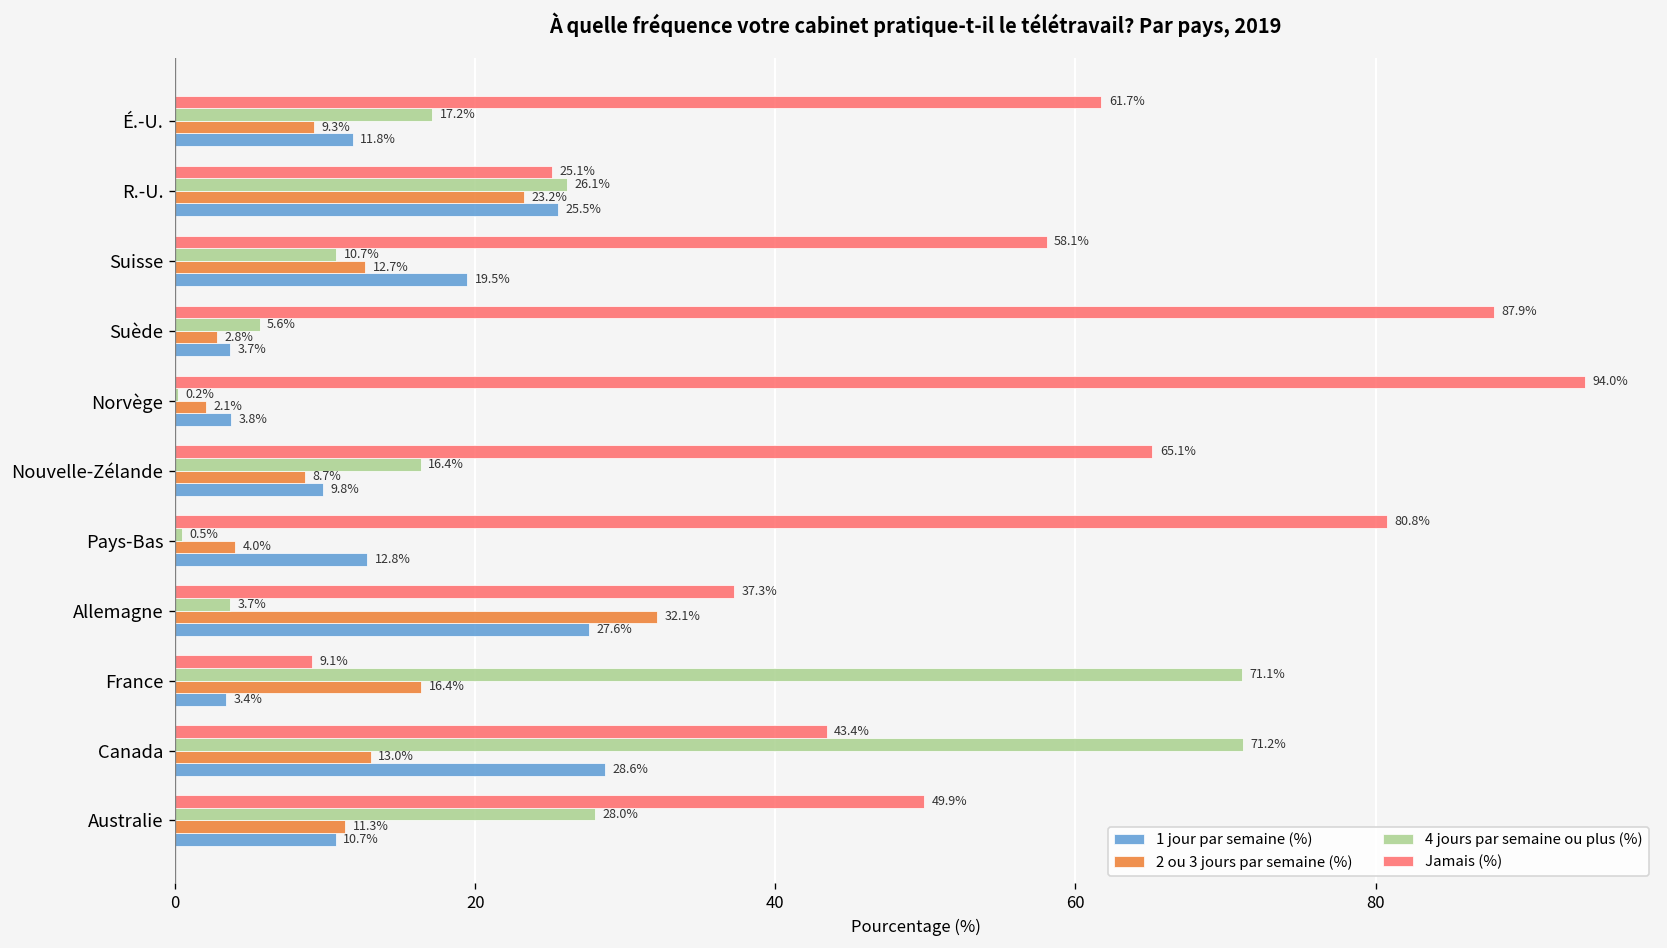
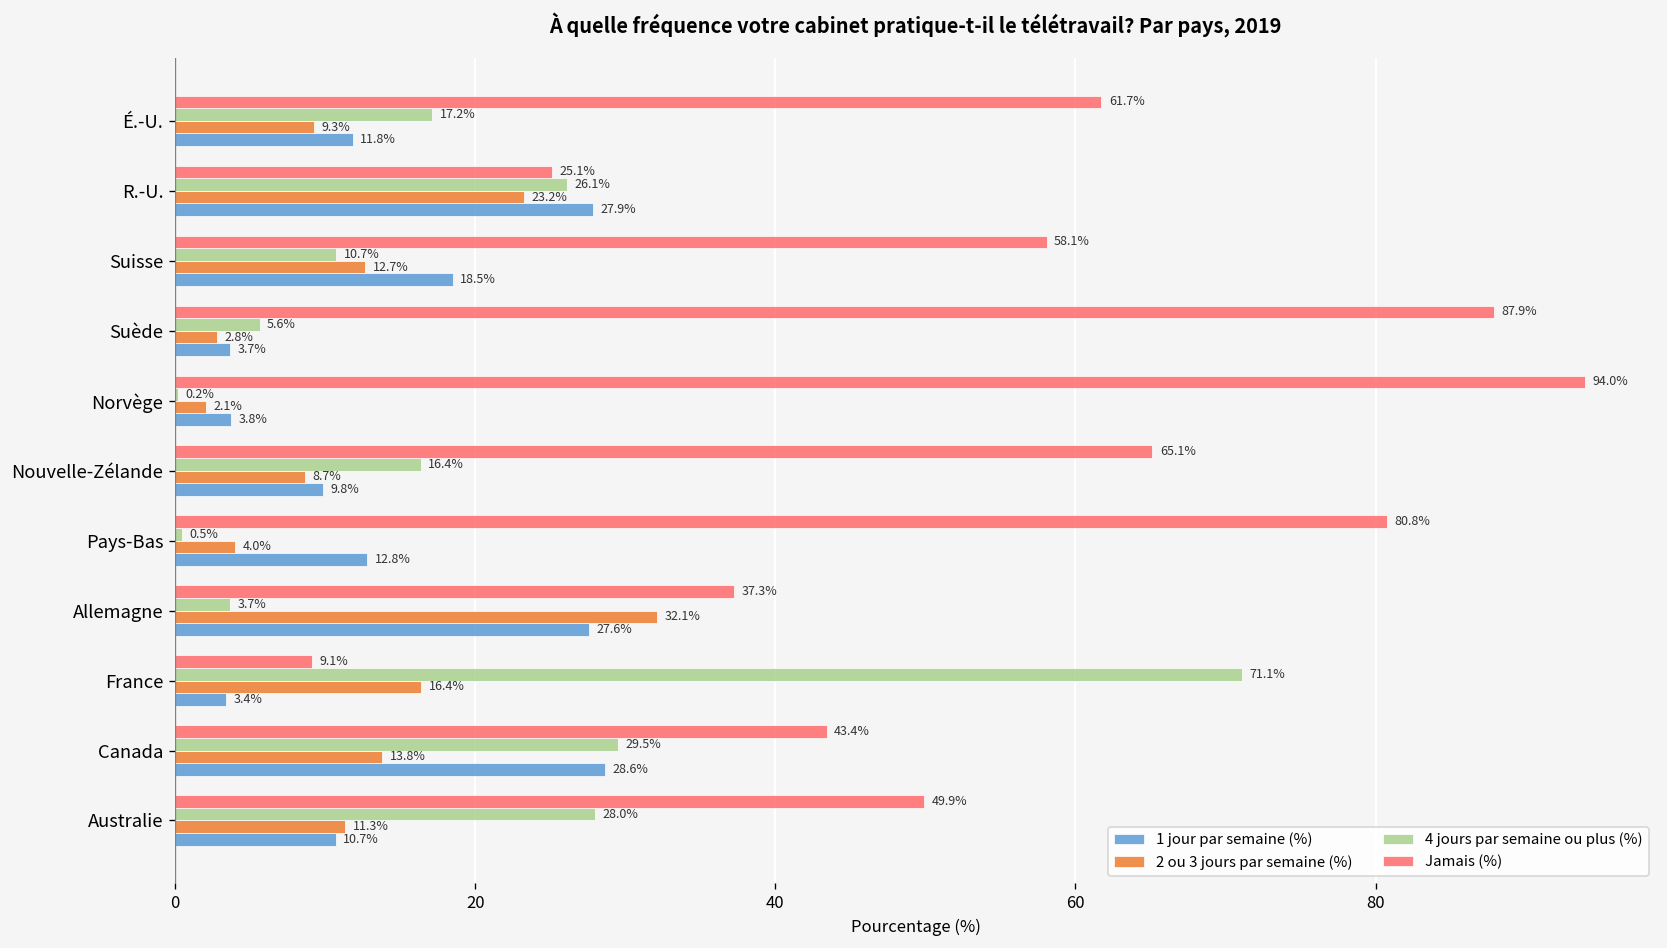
1 jour par semaine (%), R.-U.: 25.5% -> 27.9%
1 jour par semaine (%), Suisse: 19.5% -> 18.5%
4 jours par semaine ou plus (%), Canada: 71.2% -> 29.5%
2 ou 3 jours par semaine (%), Canada: 13.0% -> 13.8%
